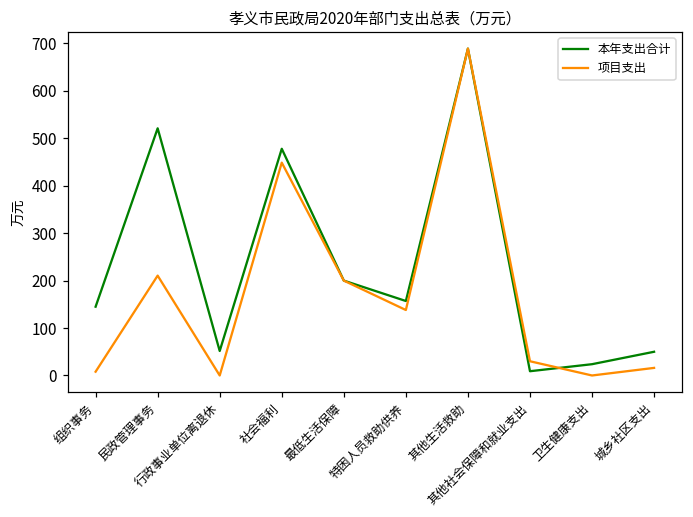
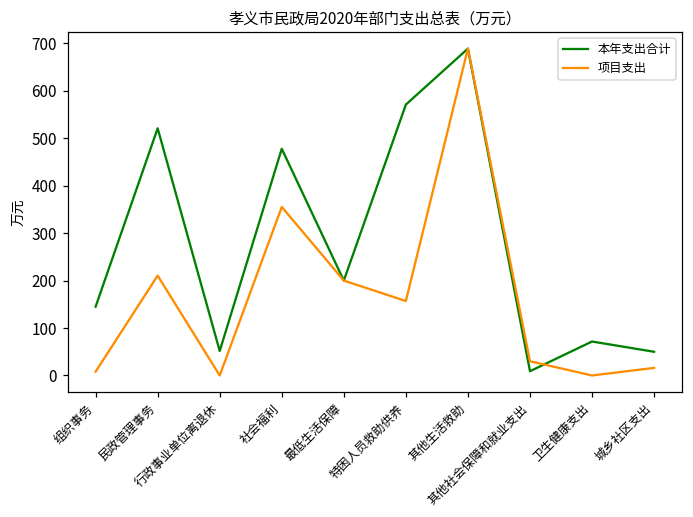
项目支出, 社会福利: 450 -> 360
本年支出合计, 特困人员救助供养: 160 -> 570
项目支出, 特困人员救助供养: 140 -> 160
本年支出合计, 卫生健康支出: 20 -> 70
